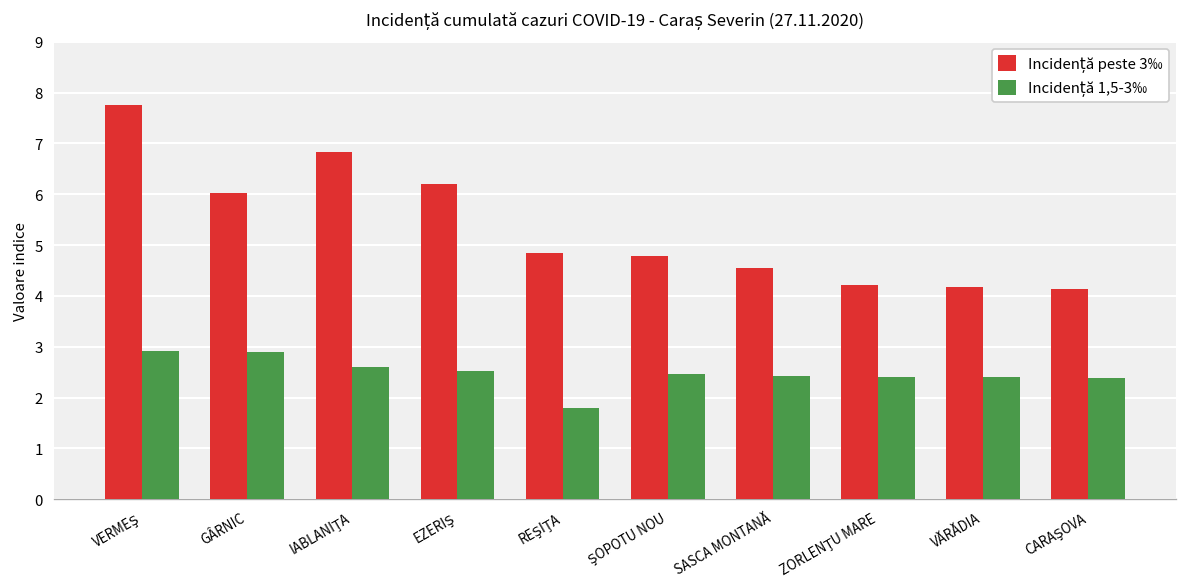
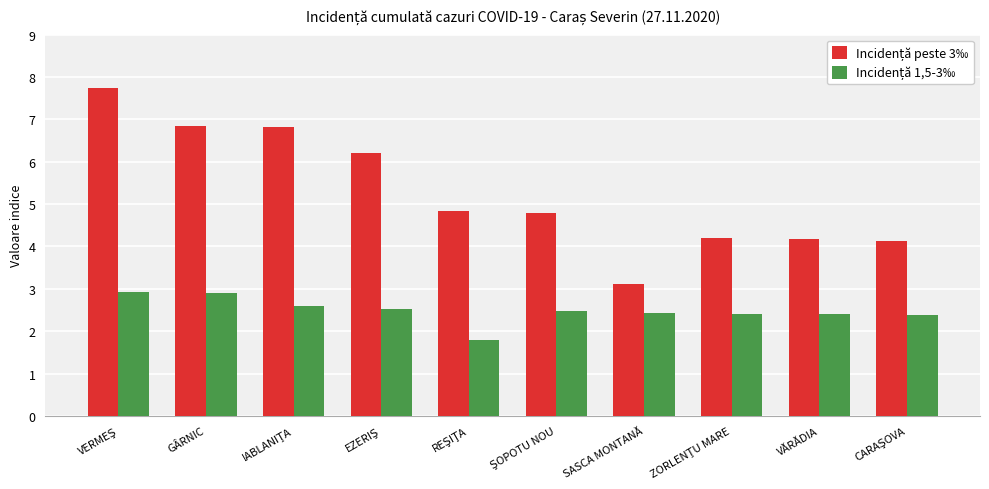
Incidență peste 3‰, GÂRNIC: 6.0 -> 6.9
Incidență peste 3‰, SASCA MONTANĂ: 4.6 -> 3.1
